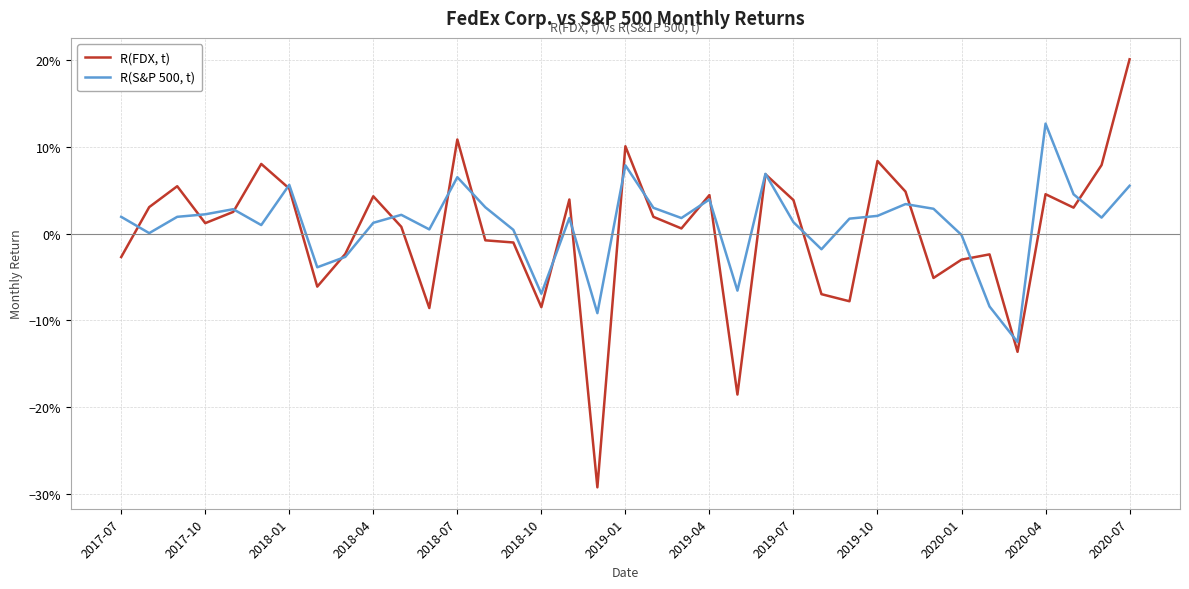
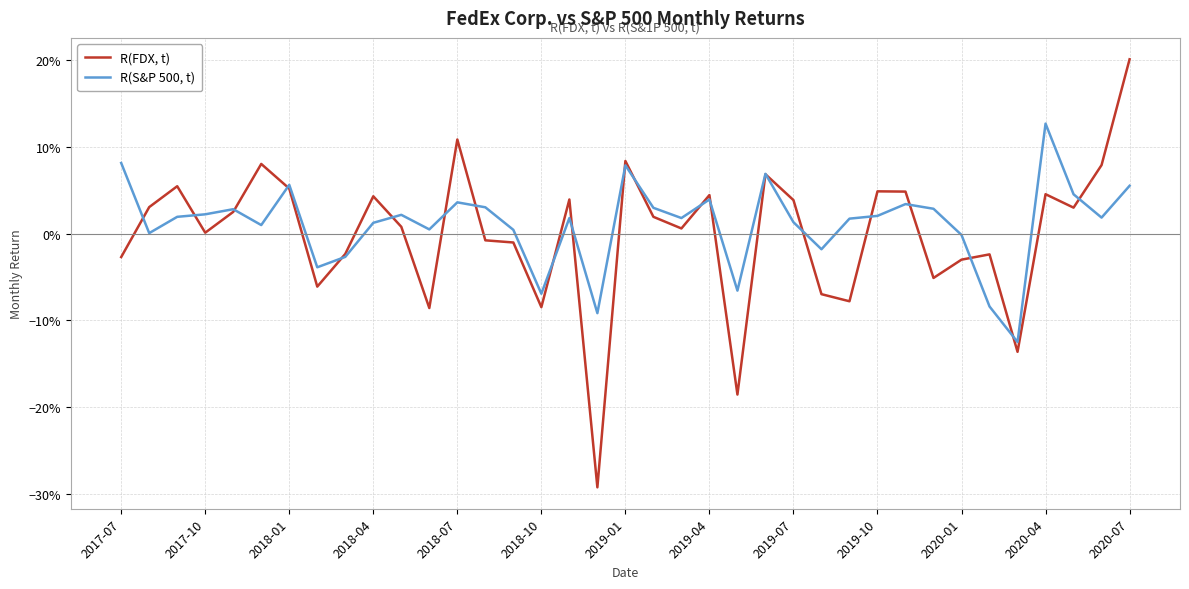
R(S&P 500, t), 2017-07: 2% -> 8%
R(FDX, t), 2017-10: 1% -> 0%
R(S&P 500, t), 2018-07: 7% -> 4%
R(FDX, t), 2019-01: 10% -> 8%
R(FDX, t), 2019-10: 8% -> 5%
